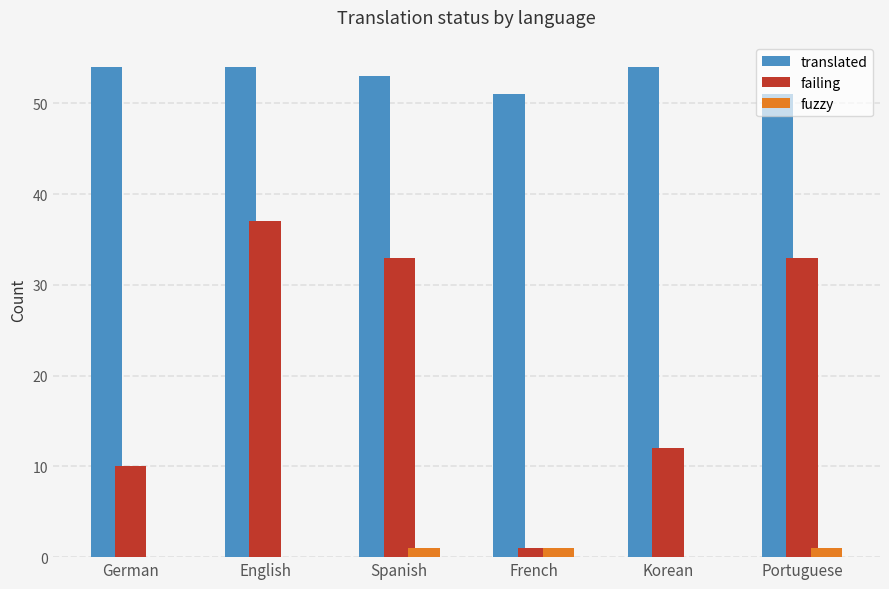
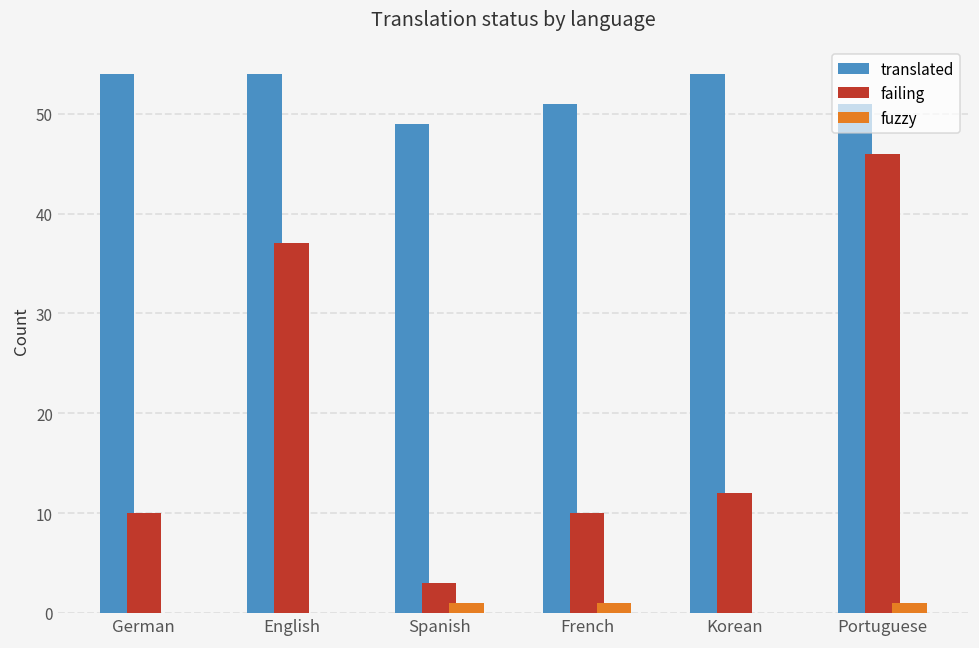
translated, Spanish: 53 -> 49
failing, Spanish: 33 -> 3
failing, French: 1 -> 10
failing, Portuguese: 33 -> 46
